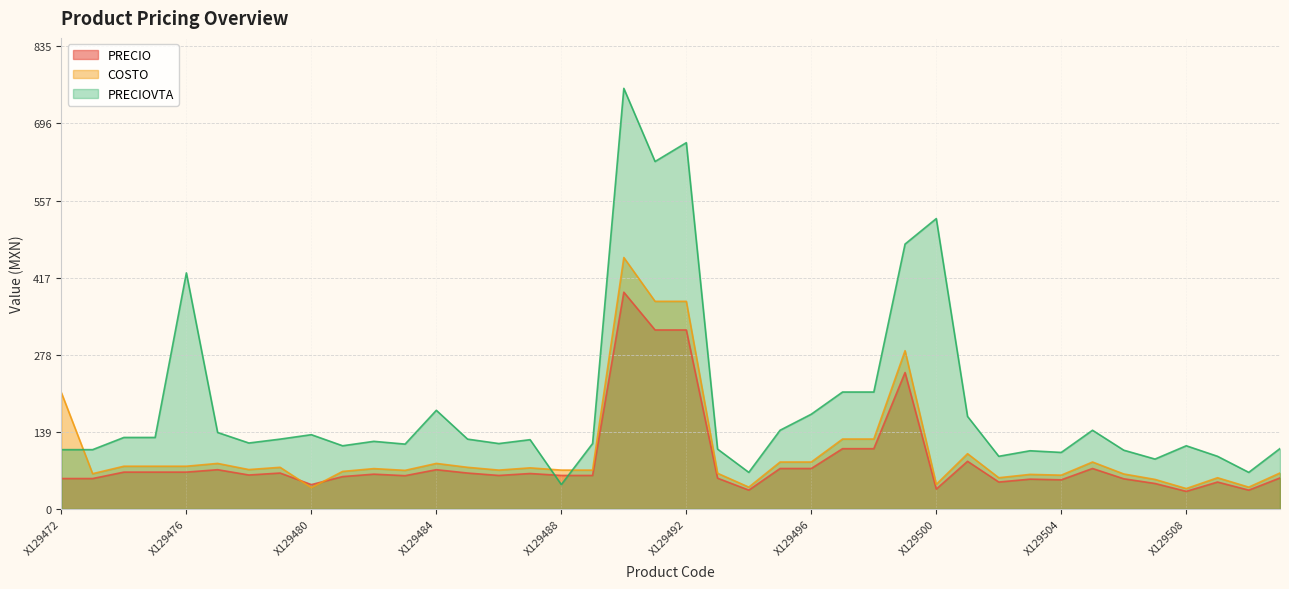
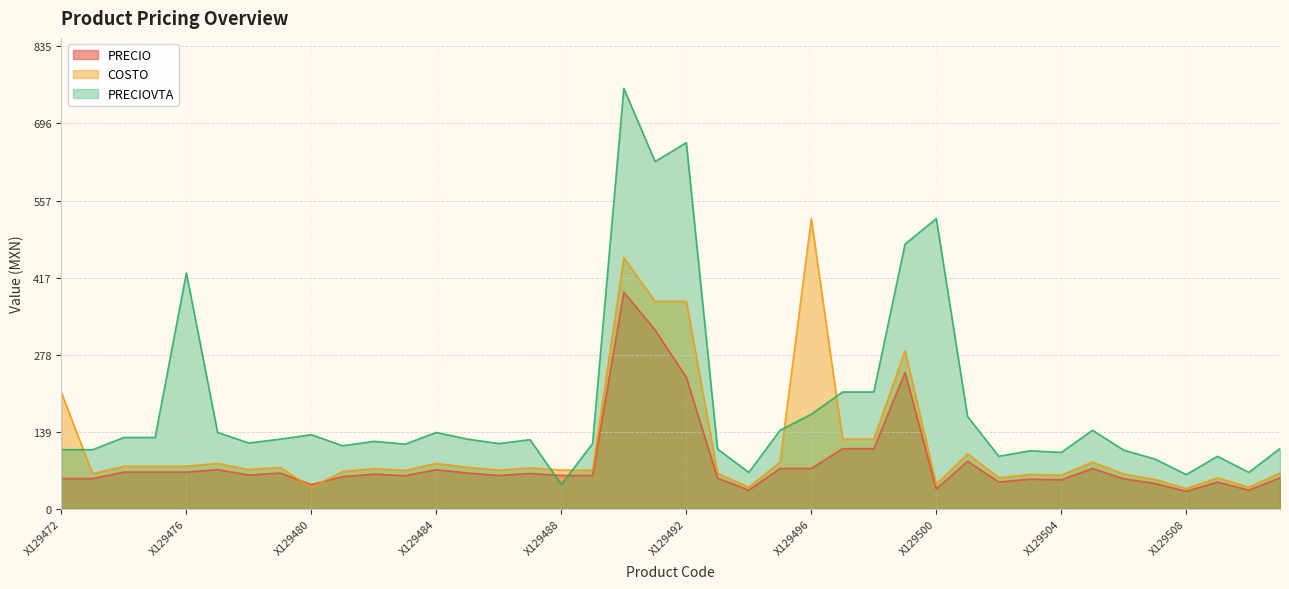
PRECIOVTA, X129484: 180 -> 140
PRECIO, X129492: 320 -> 240
COSTO, X129496: 80 -> 520
PRECIOVTA, X129508: 110 -> 60
